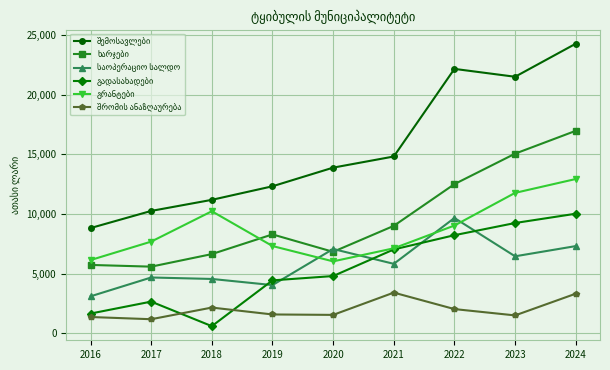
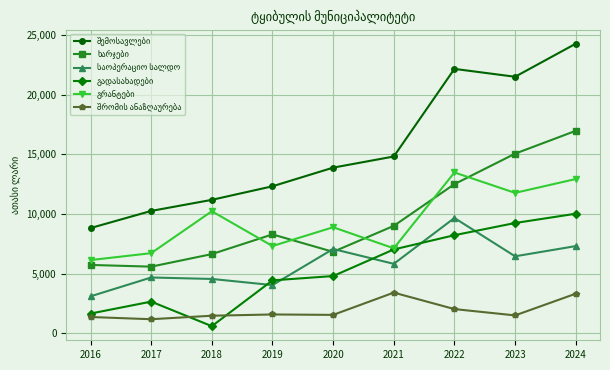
გრანტები, 2017: 7,700 -> 6,700
შრომის ანაზღაურება, 2018: 2,100 -> 1,500
გრანტები, 2020: 6,000 -> 8,900
გრანტები, 2022: 9,000 -> 13,500
